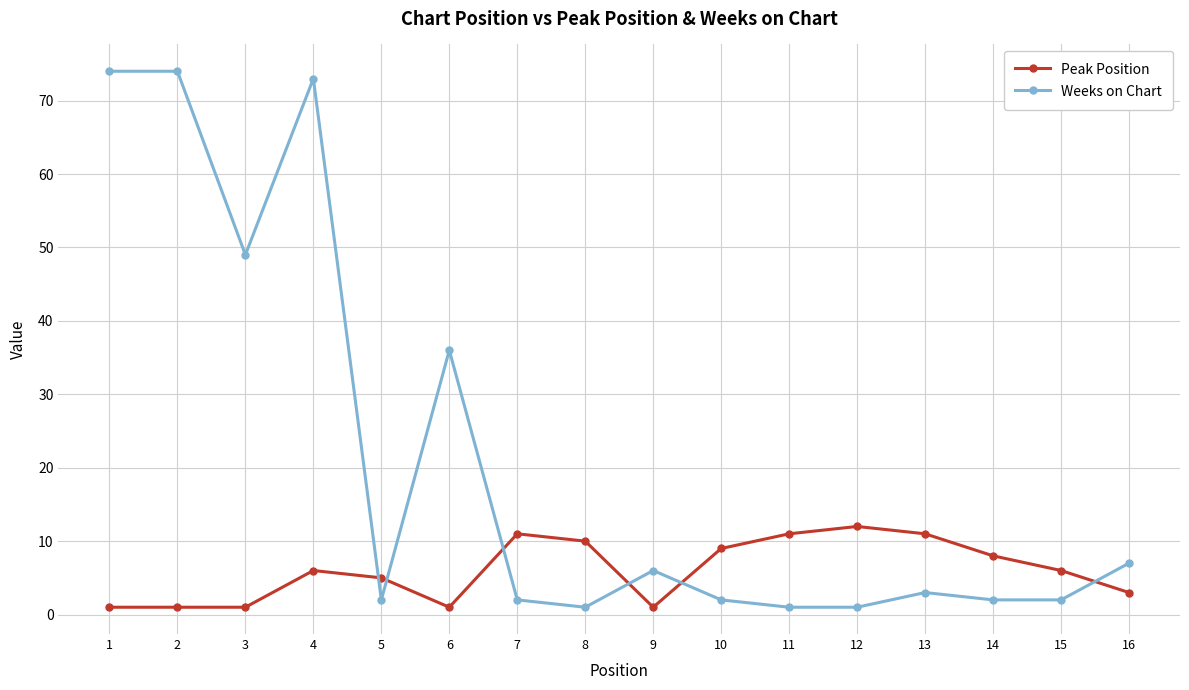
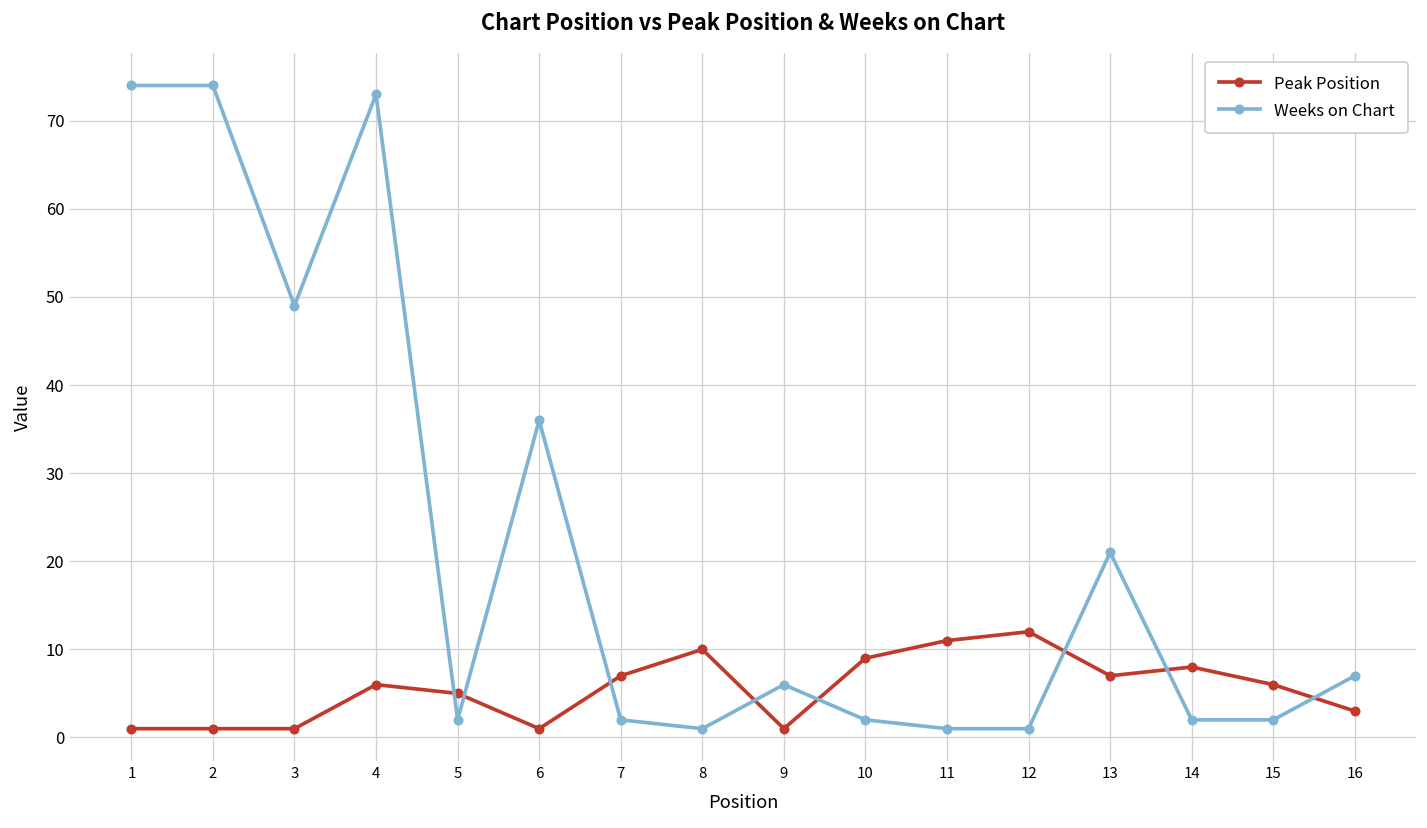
Peak Position, 7: 11 -> 7
Peak Position, 13: 11 -> 7
Weeks on Chart, 13: 3 -> 21
